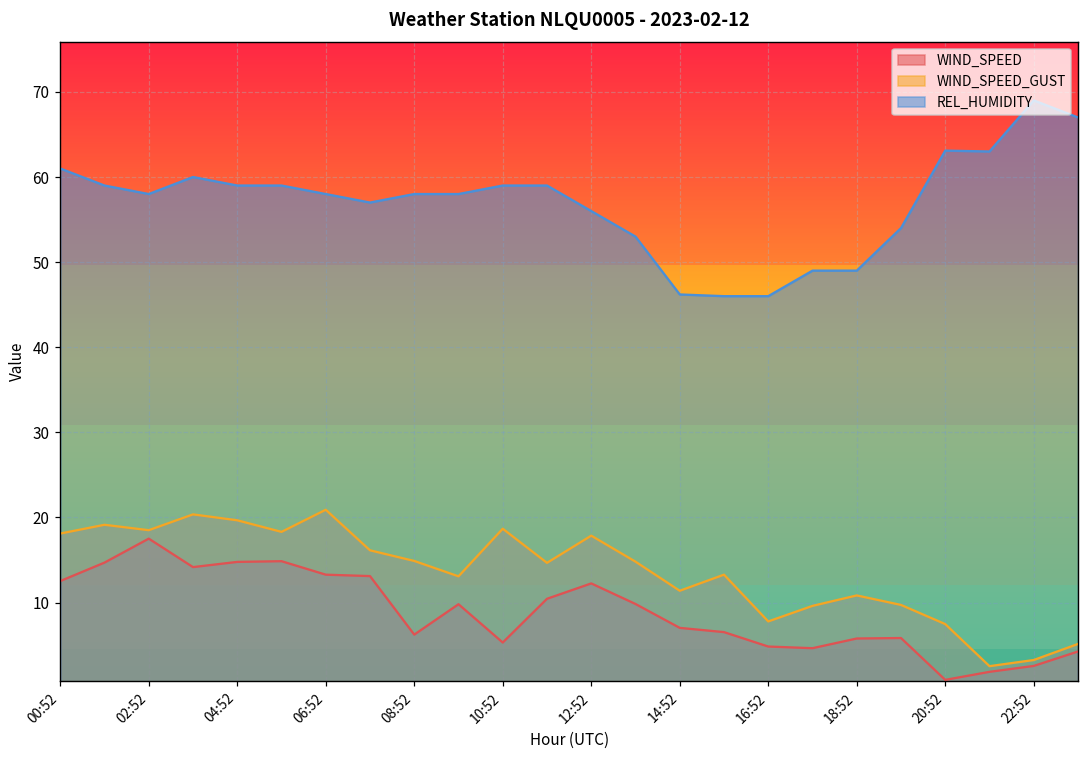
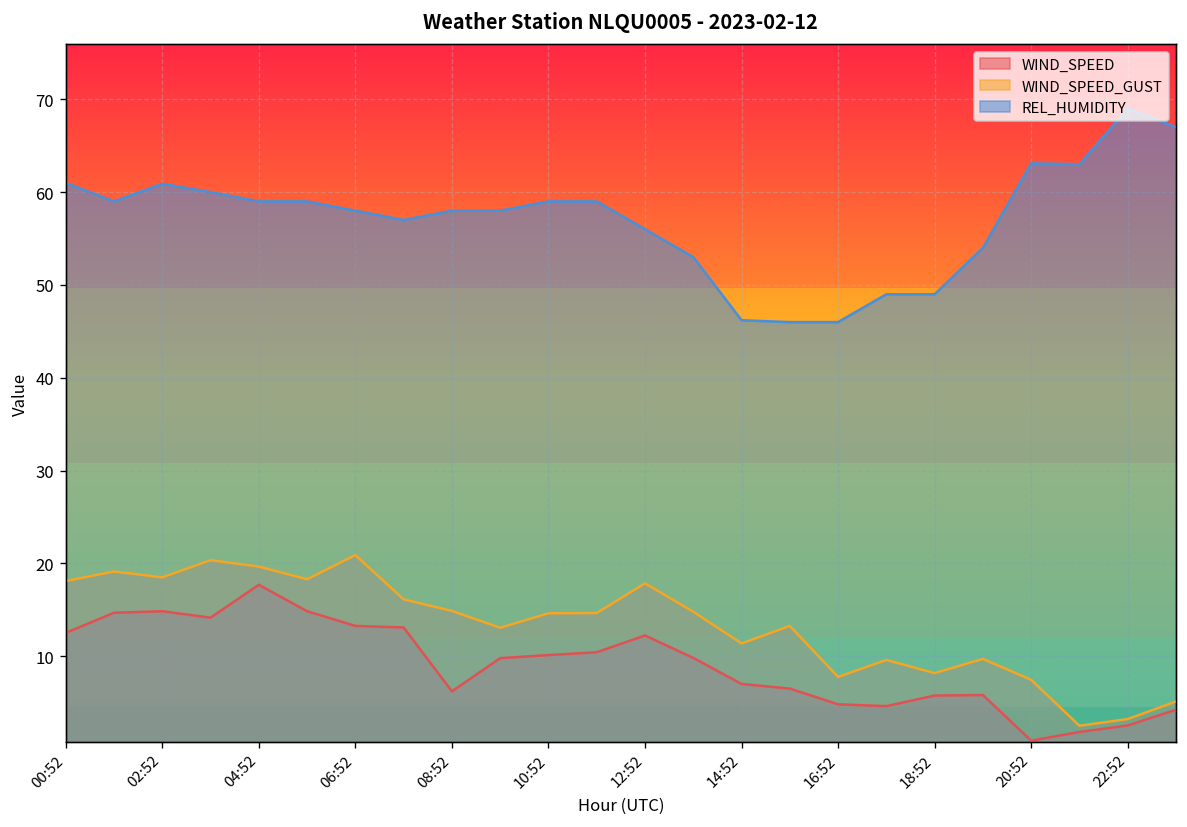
WIND_SPEED, 02:52: 18 -> 15
REL_HUMIDITY, 02:52: 58 -> 61
WIND_SPEED, 04:52: 15 -> 18
WIND_SPEED, 10:52: 5 -> 10
WIND_SPEED_GUST, 10:52: 19 -> 15
WIND_SPEED_GUST, 18:52: 11 -> 8
